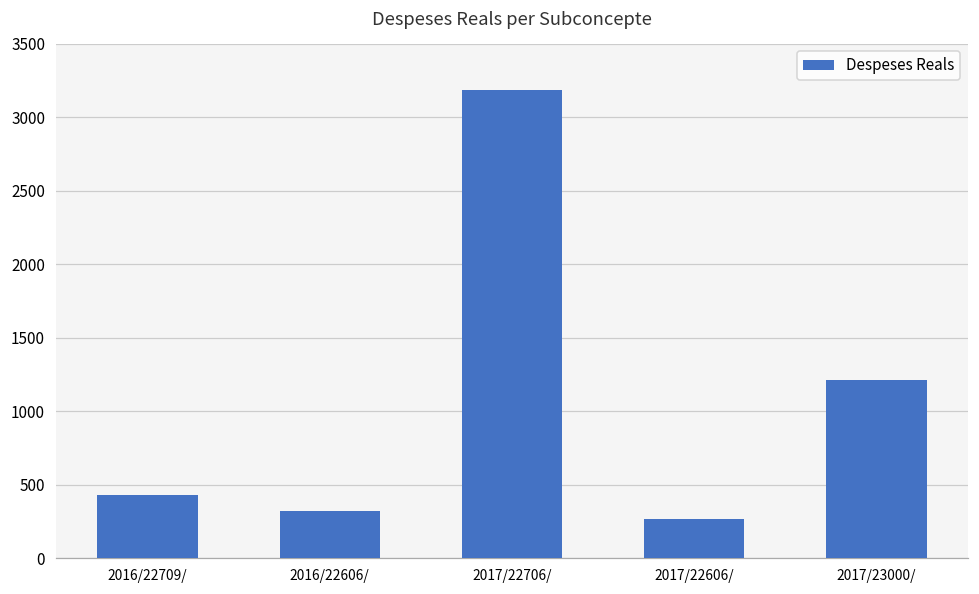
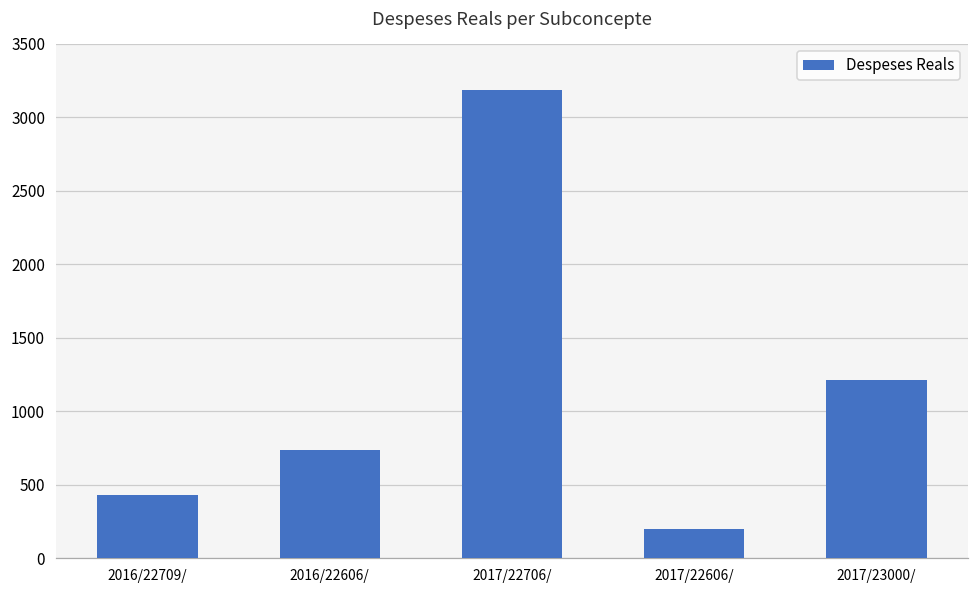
2016/22606/: 320 -> 730
2017/22606/: 260 -> 200
